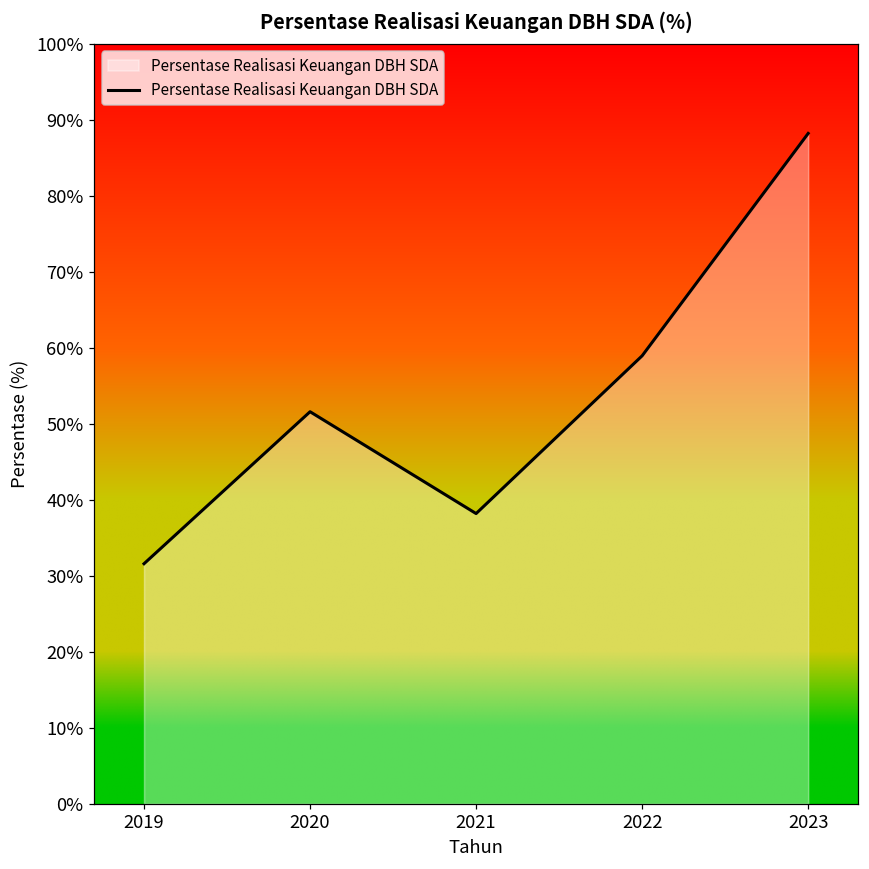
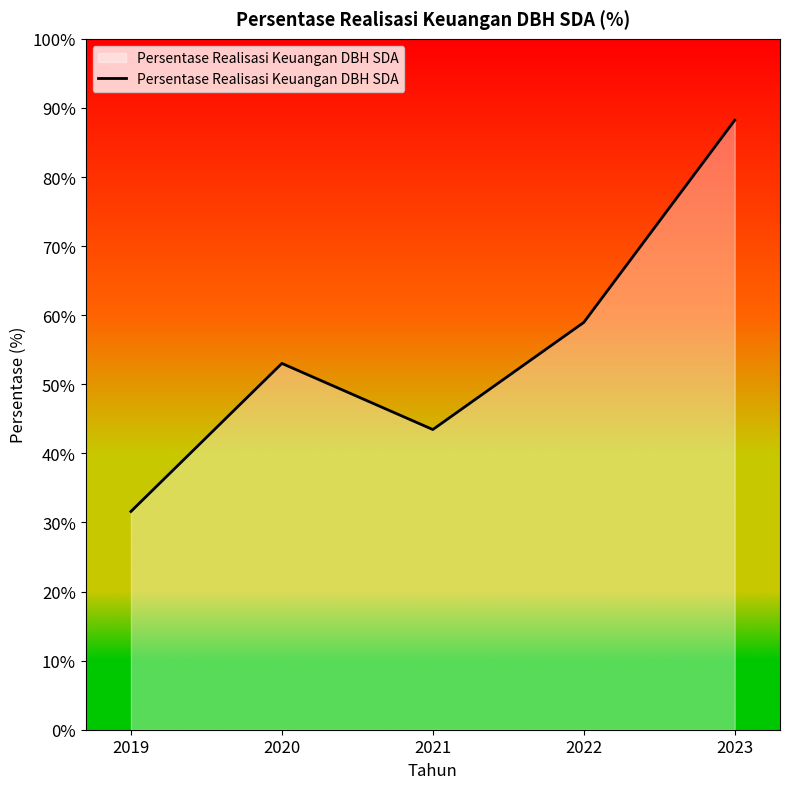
2020: 52% -> 53%
2021: 38% -> 43%
